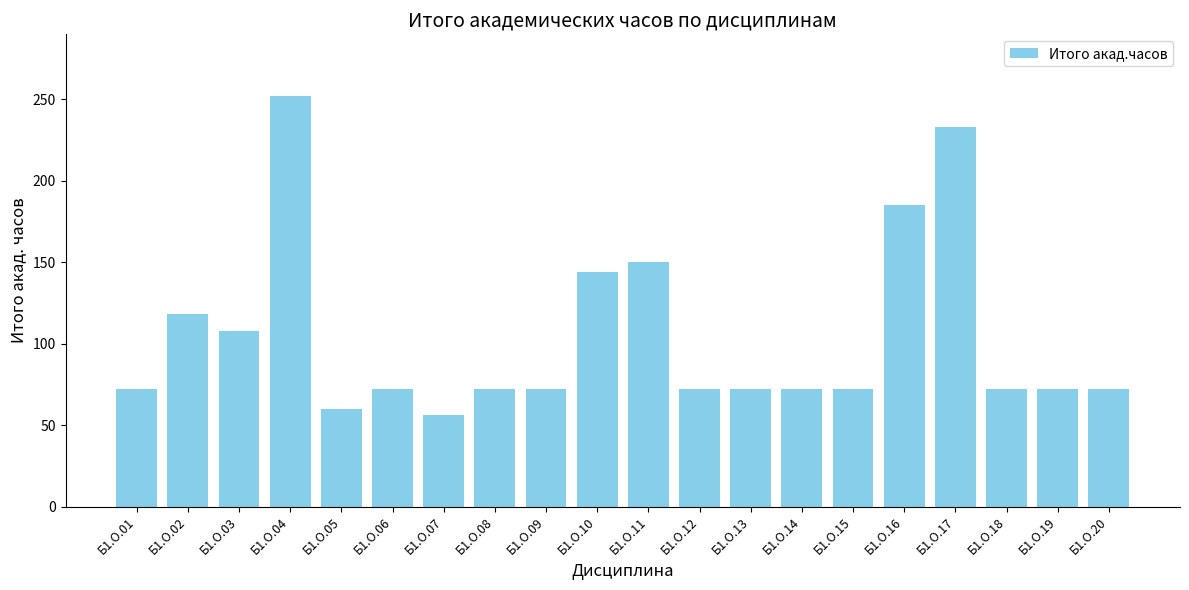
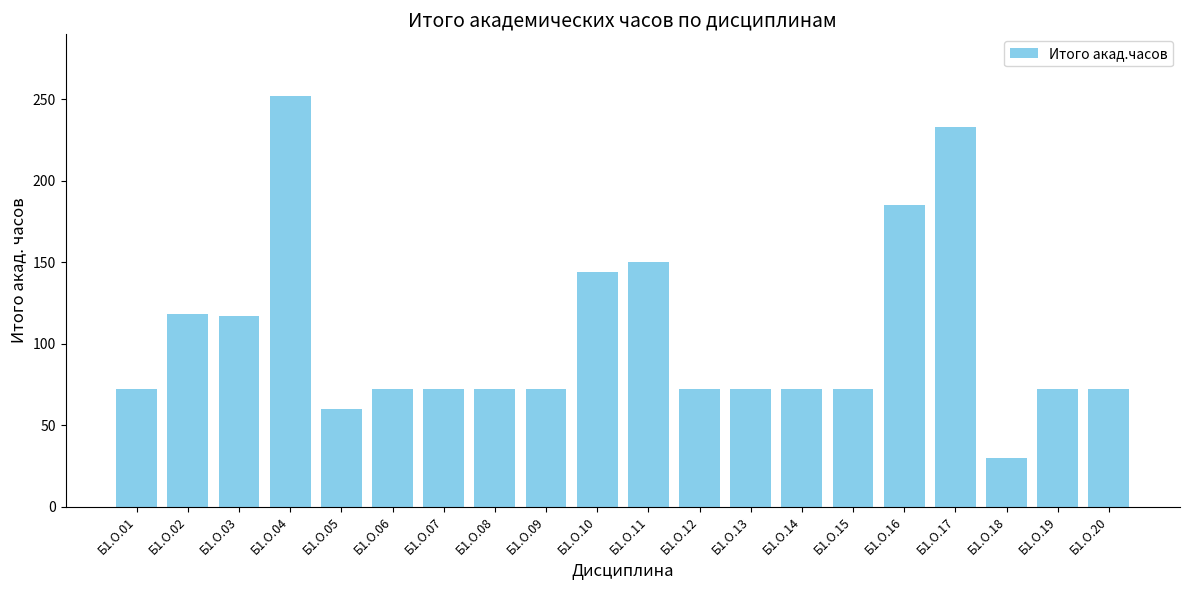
Б1.О.03: 108 -> 117
Б1.О.07: 56 -> 72
Б1.О.18: 72 -> 30
